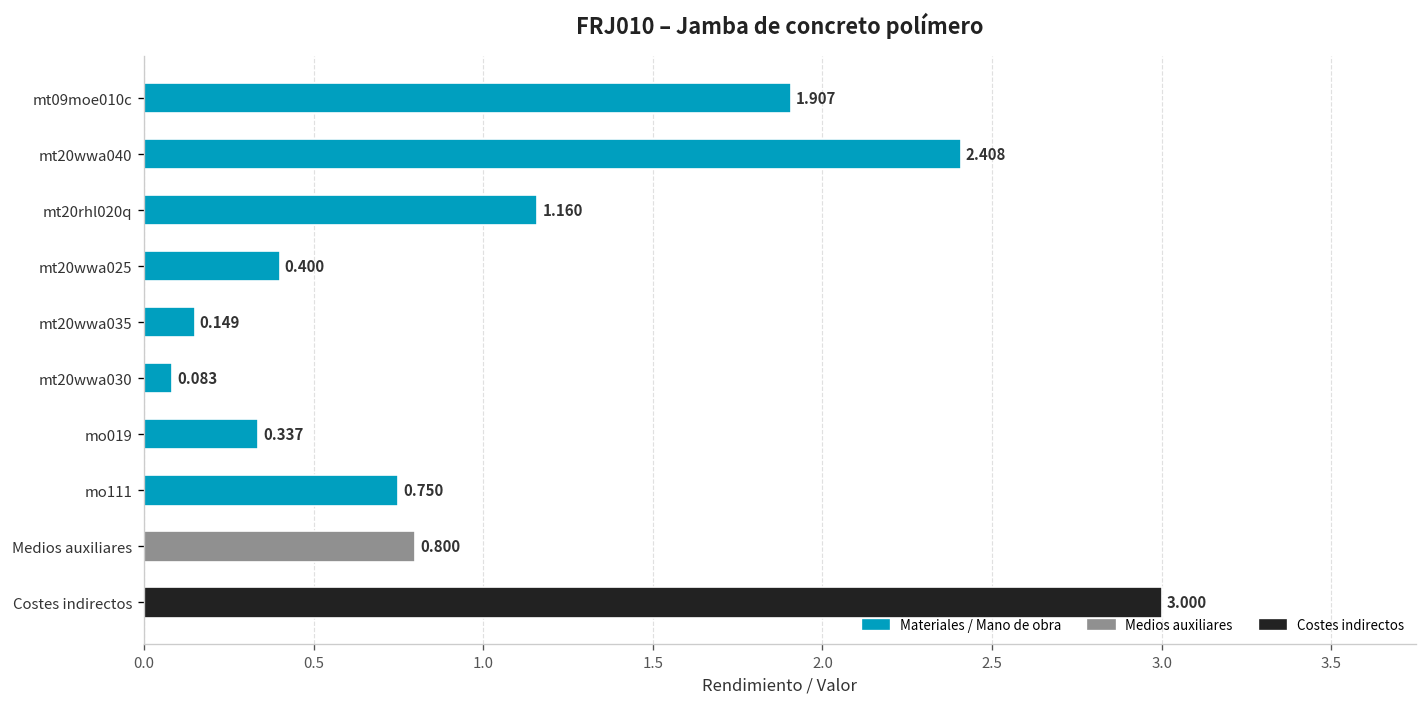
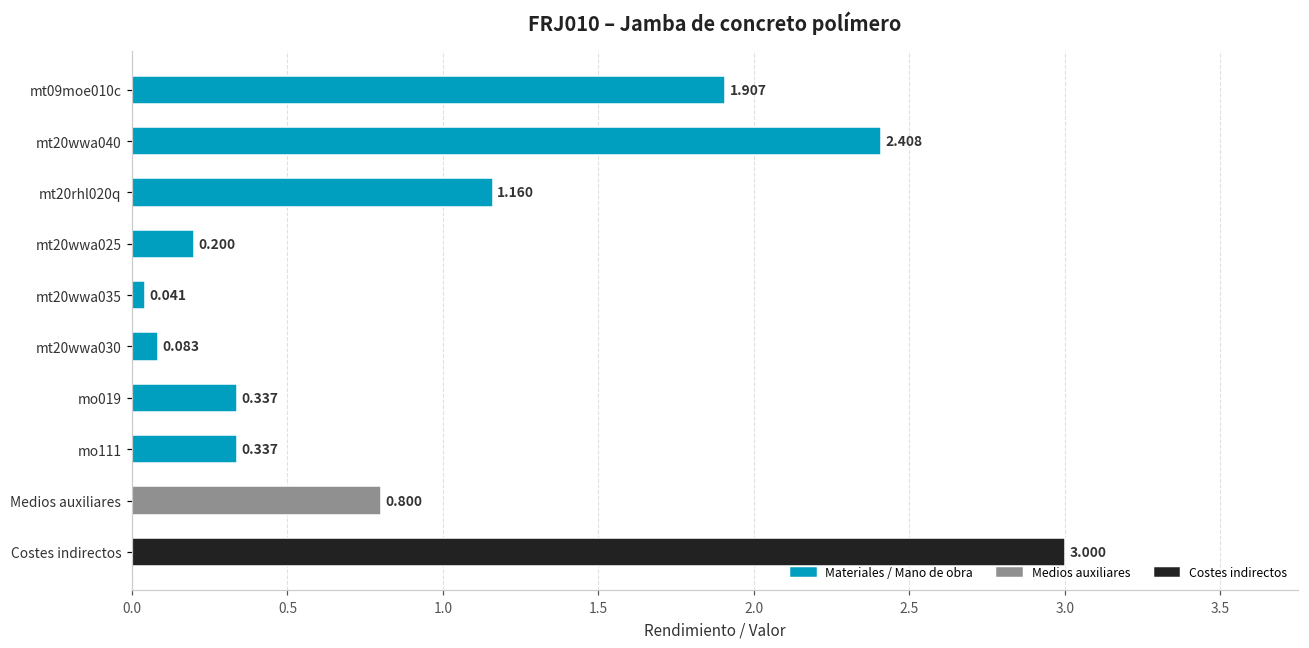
mt20wwa025: 0.400 -> 0.200
mt20wwa035: 0.149 -> 0.041
mo111: 0.750 -> 0.337
